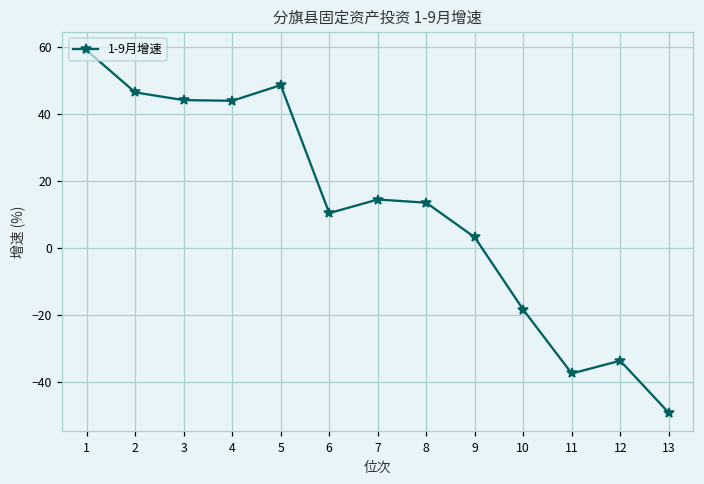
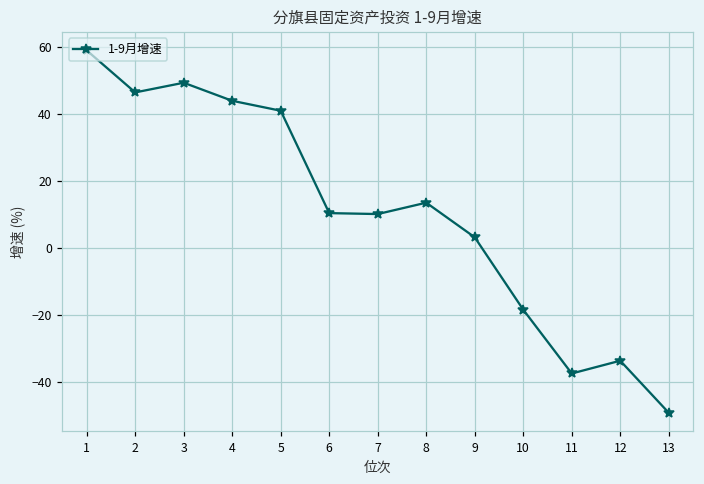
3: 44 -> 49
5: 49 -> 41
7: 15 -> 10
